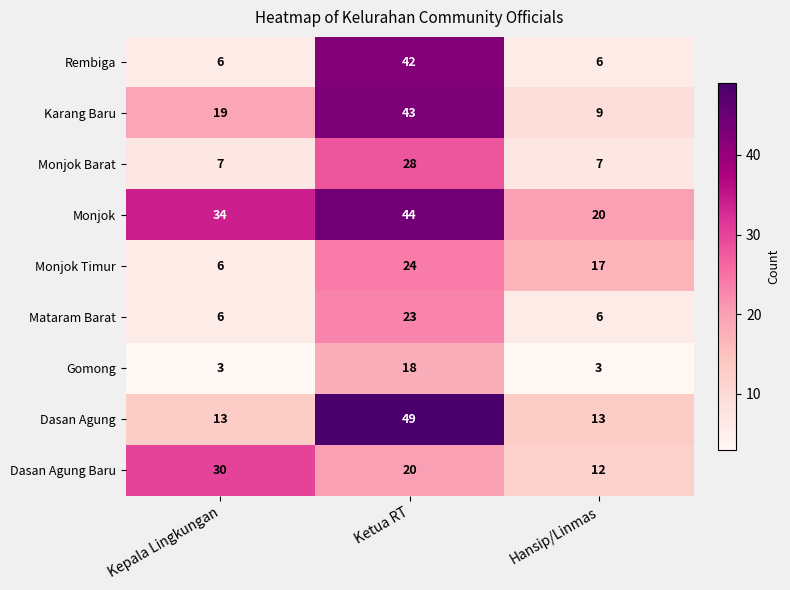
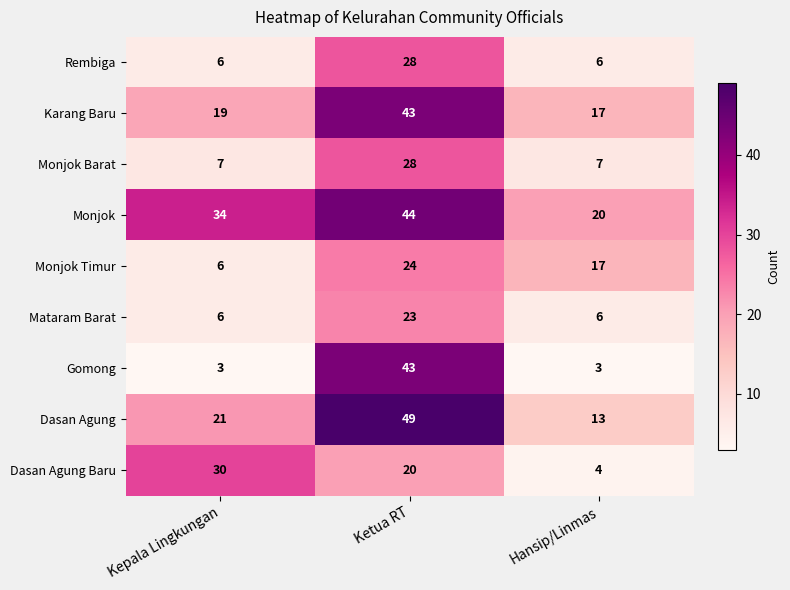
Rembiga, Ketua RT: 42 -> 28
Karang Baru, Hansip/Linmas: 9 -> 17
Gomong, Ketua RT: 18 -> 43
Dasan Agung, Kepala Lingkungan: 13 -> 21
Dasan Agung Baru, Hansip/Linmas: 12 -> 4
